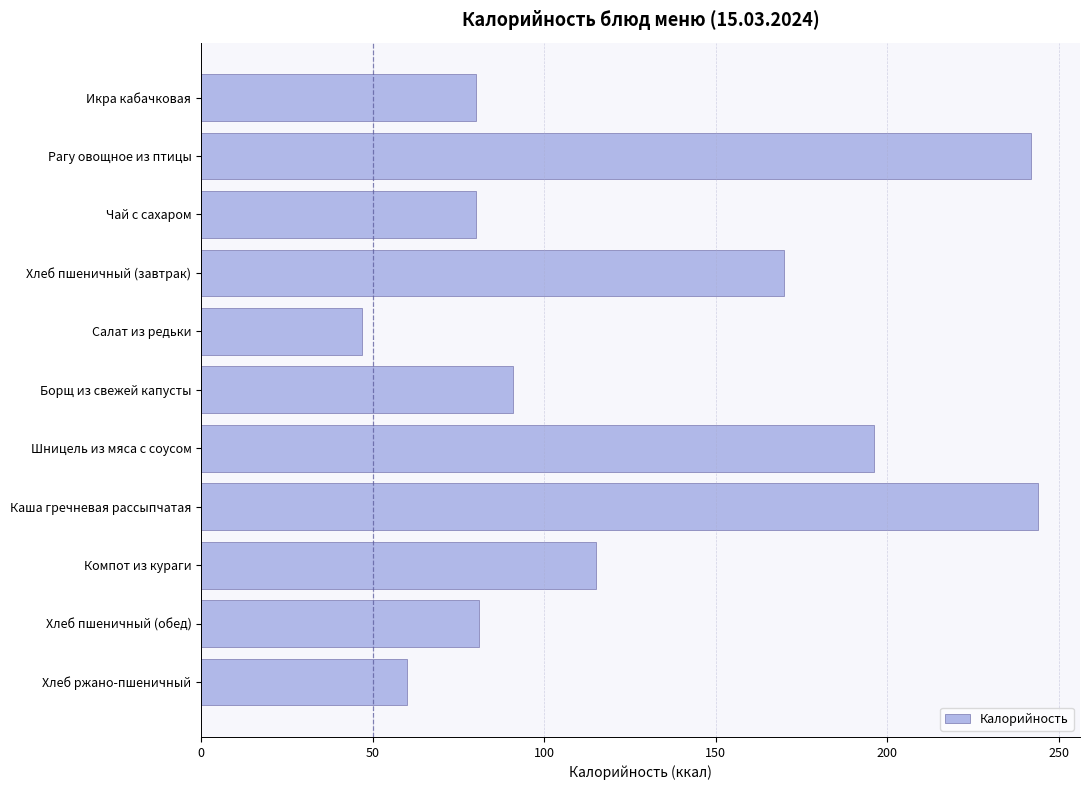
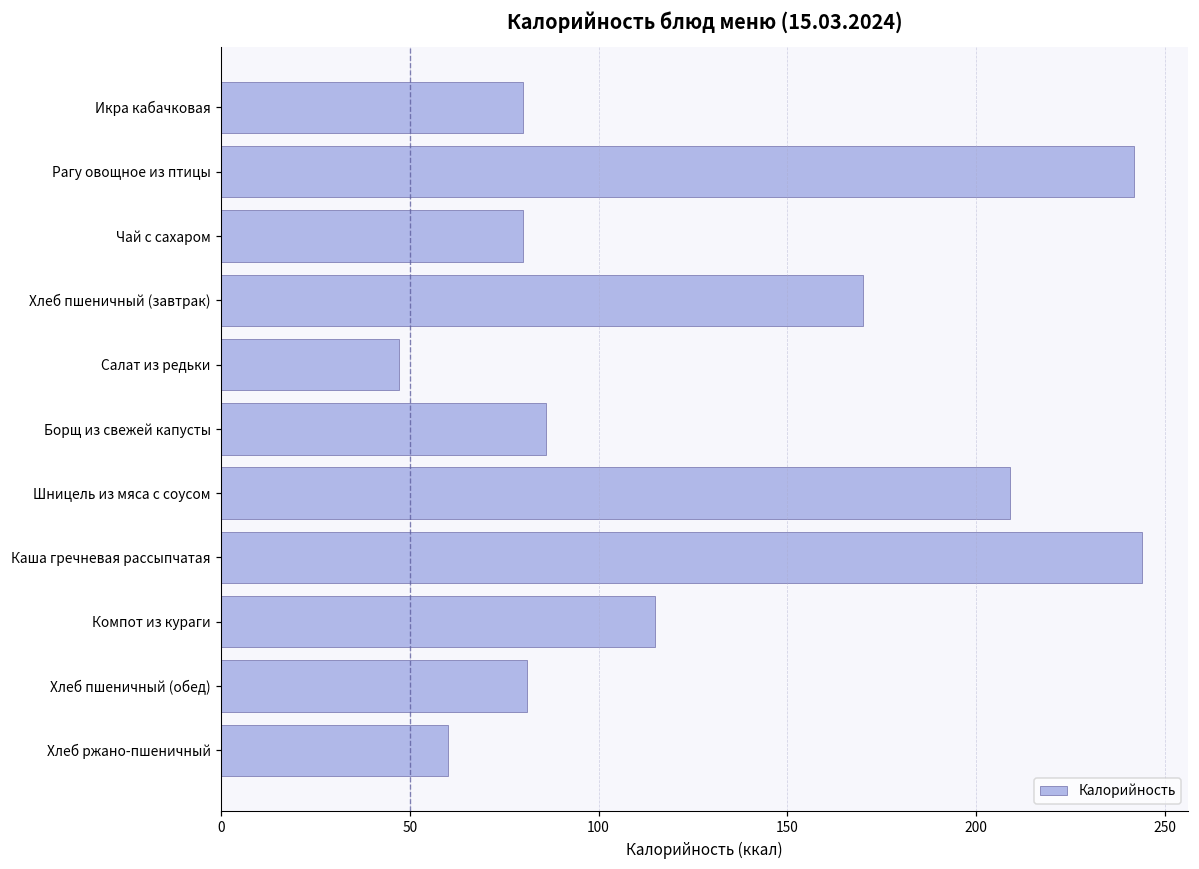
Борщ из свежей капусты: 91 -> 86
Шницель из мяса с соусом: 196 -> 209
